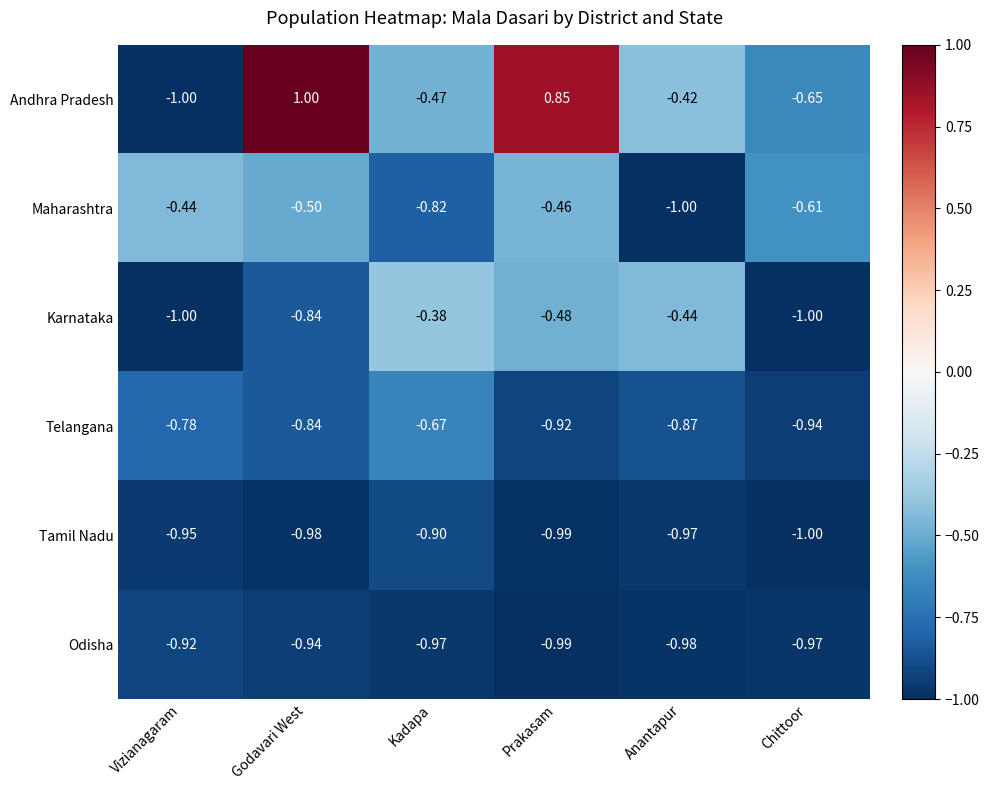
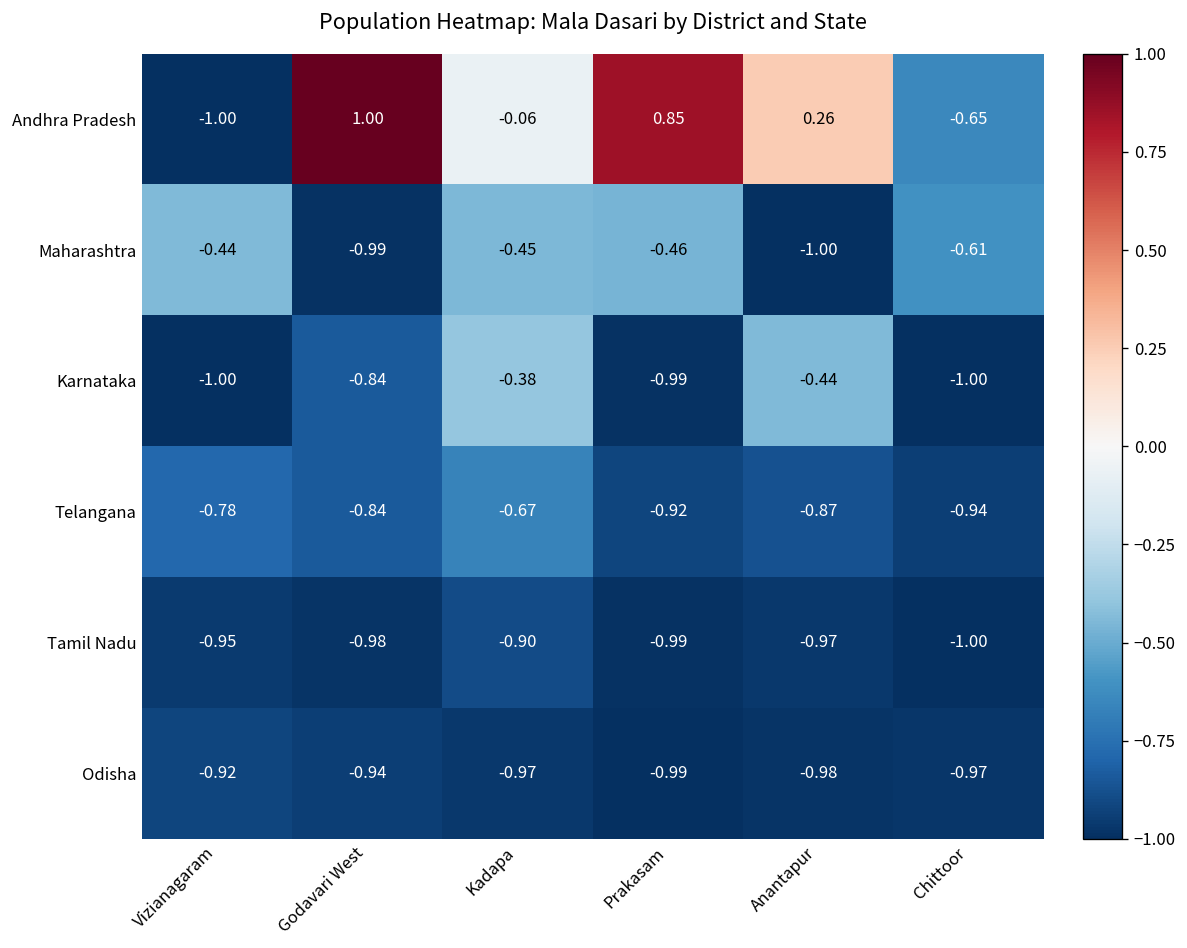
Andhra Pradesh, Kadapa: -0.47 -> -0.06
Andhra Pradesh, Anantapur: -0.42 -> 0.26
Maharashtra, Godavari West: -0.50 -> -0.99
Maharashtra, Kadapa: -0.82 -> -0.45
Karnataka, Prakasam: -0.48 -> -0.99
